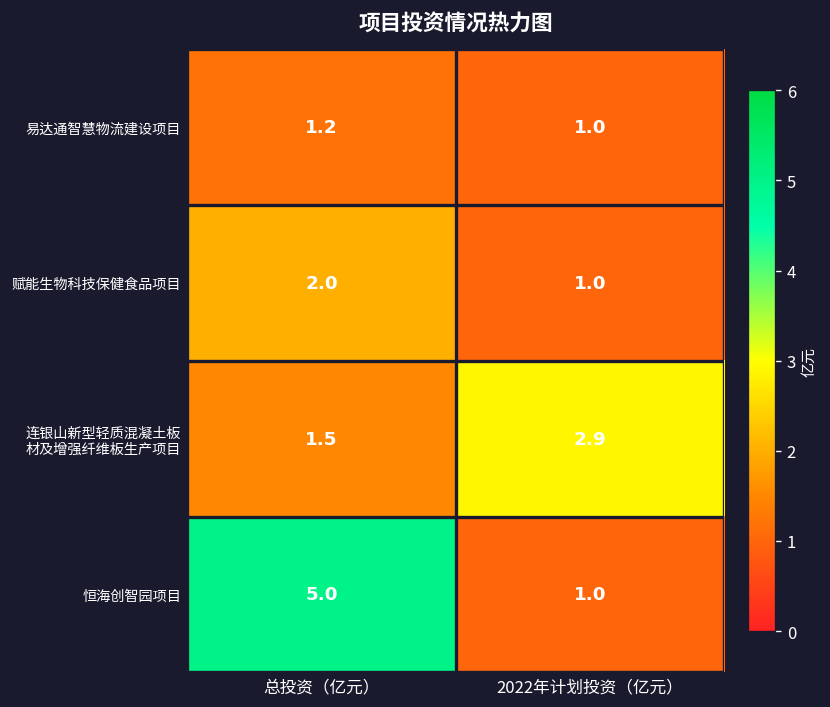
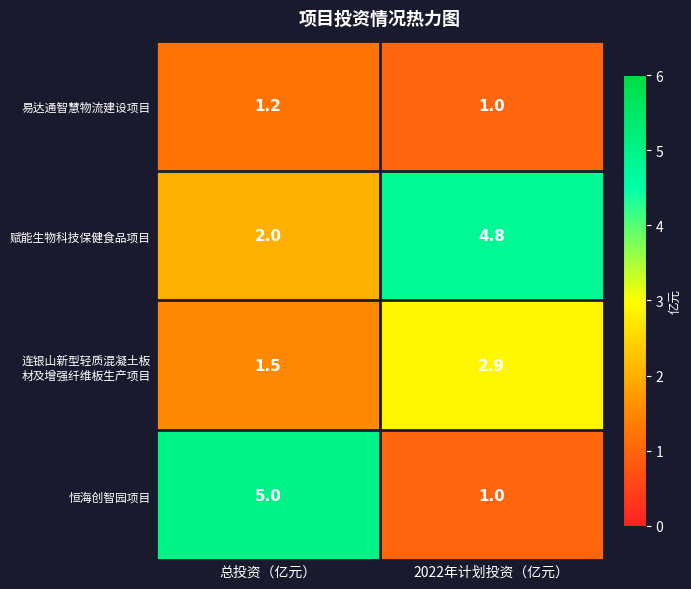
赋能生物科技保健食品项目, 2022年计划投资（亿元）: 1.0 -> 4.8
